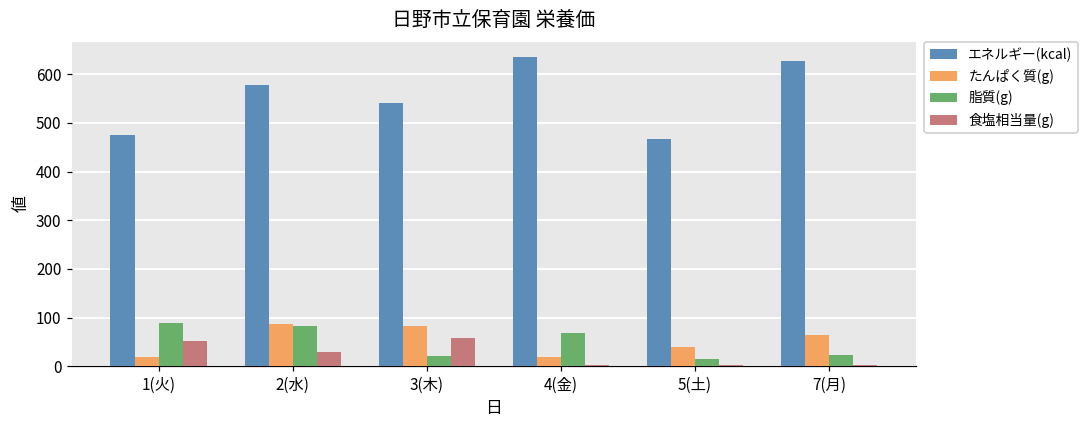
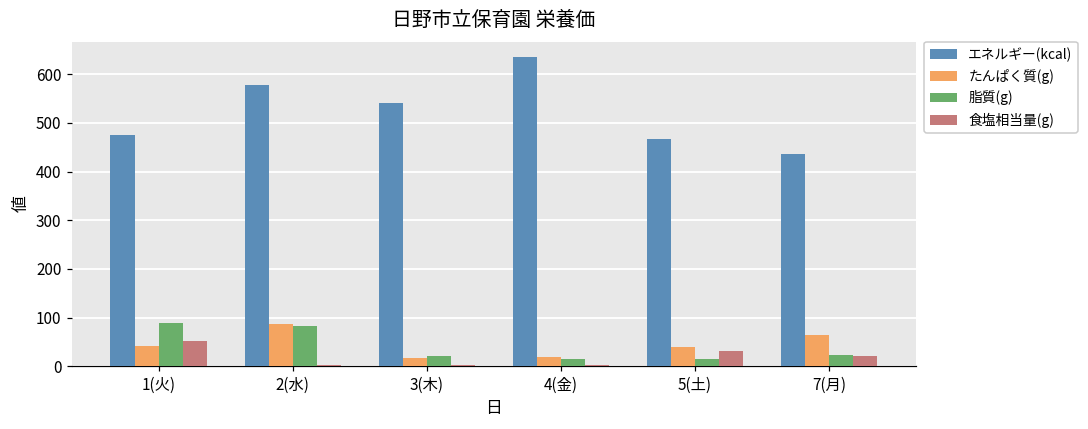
たんぱく質(g), 1(火): 20 -> 40
食塩相当量(g), 2(水): 30 -> 0
たんぱく質(g), 3(木): 80 -> 20
食塩相当量(g), 3(木): 60 -> 0
脂質(g), 4(金): 70 -> 10
食塩相当量(g), 5(土): 0 -> 30
エネルギー(kcal), 7(月): 630 -> 440
食塩相当量(g), 7(月): 0 -> 20
